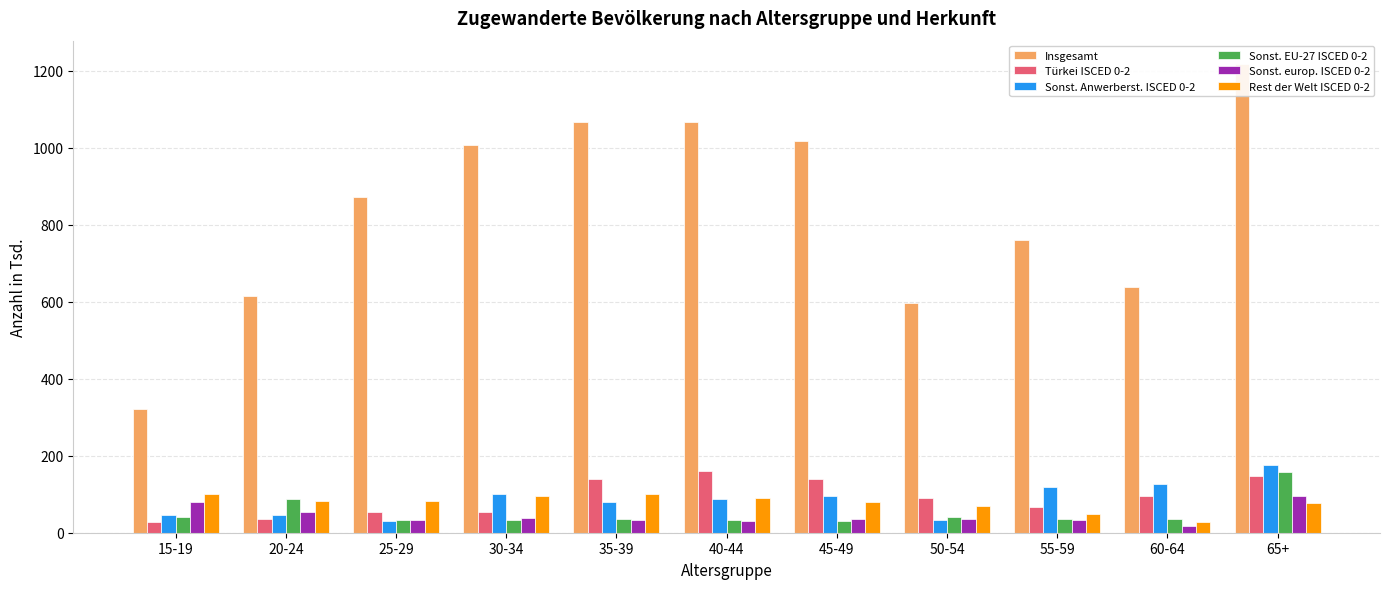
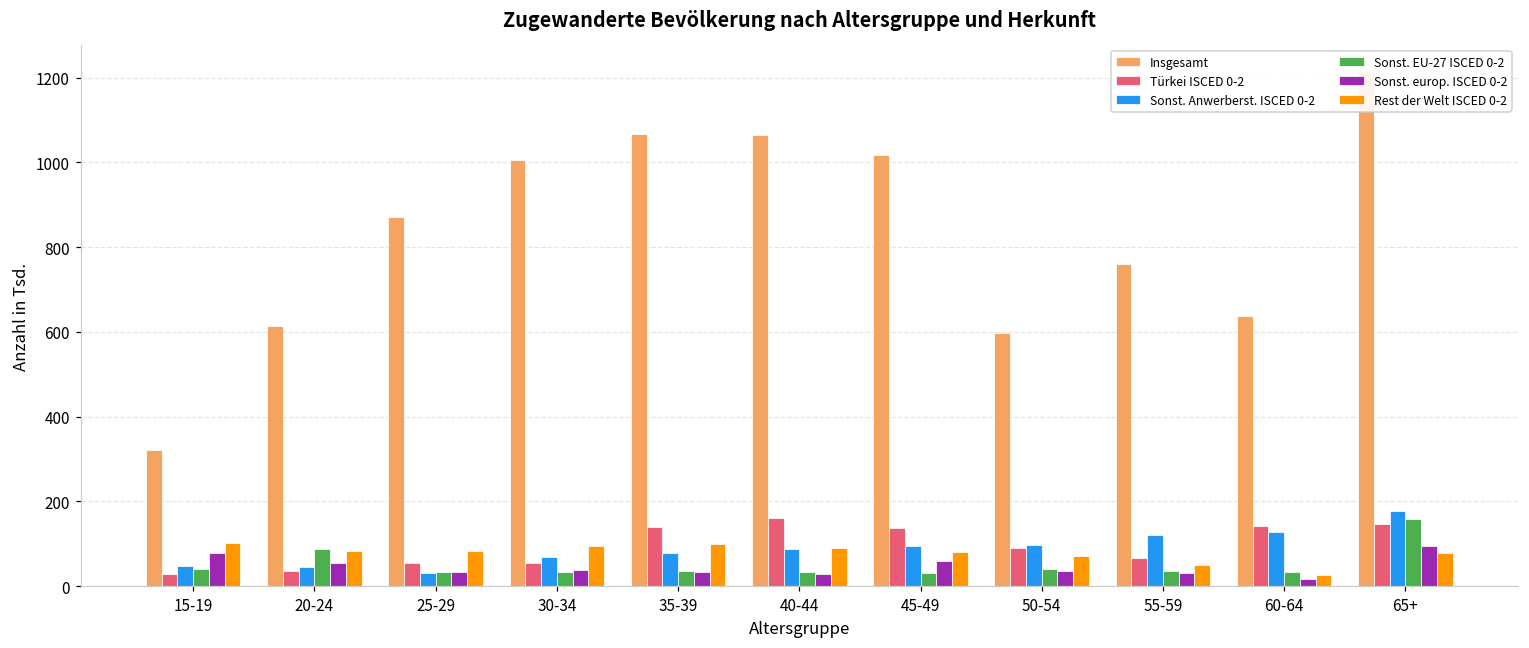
Sonst. Anwerberst. ISCED 0-2, 30-34: 100 -> 70
Sonst. europ. ISCED 0-2, 45-49: 40 -> 60
Sonst. Anwerberst. ISCED 0-2, 50-54: 30 -> 100
Türkei ISCED 0-2, 60-64: 90 -> 140
